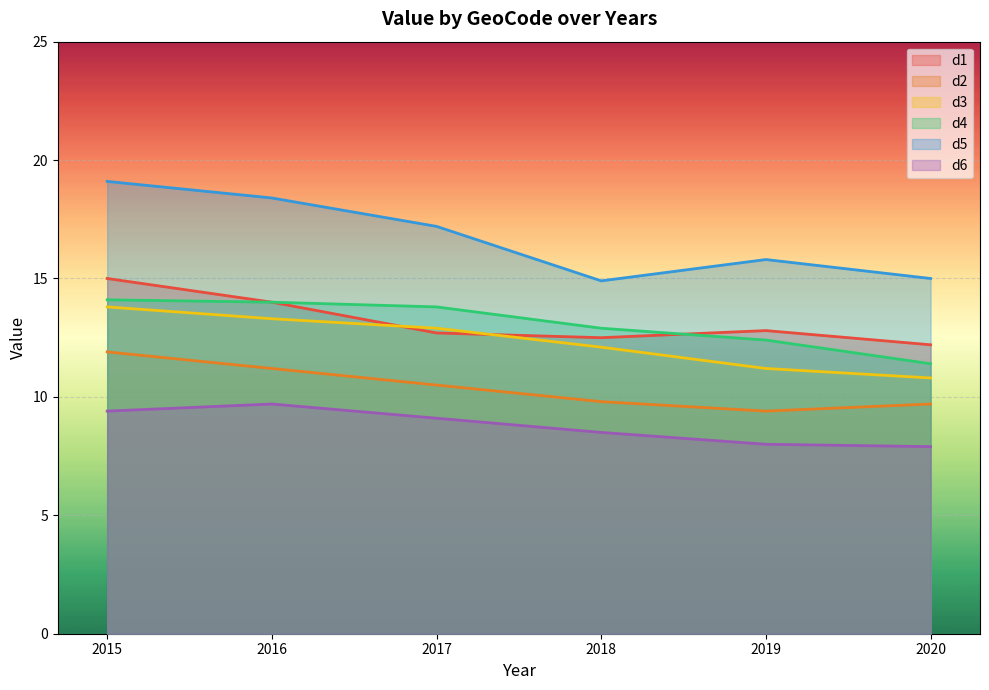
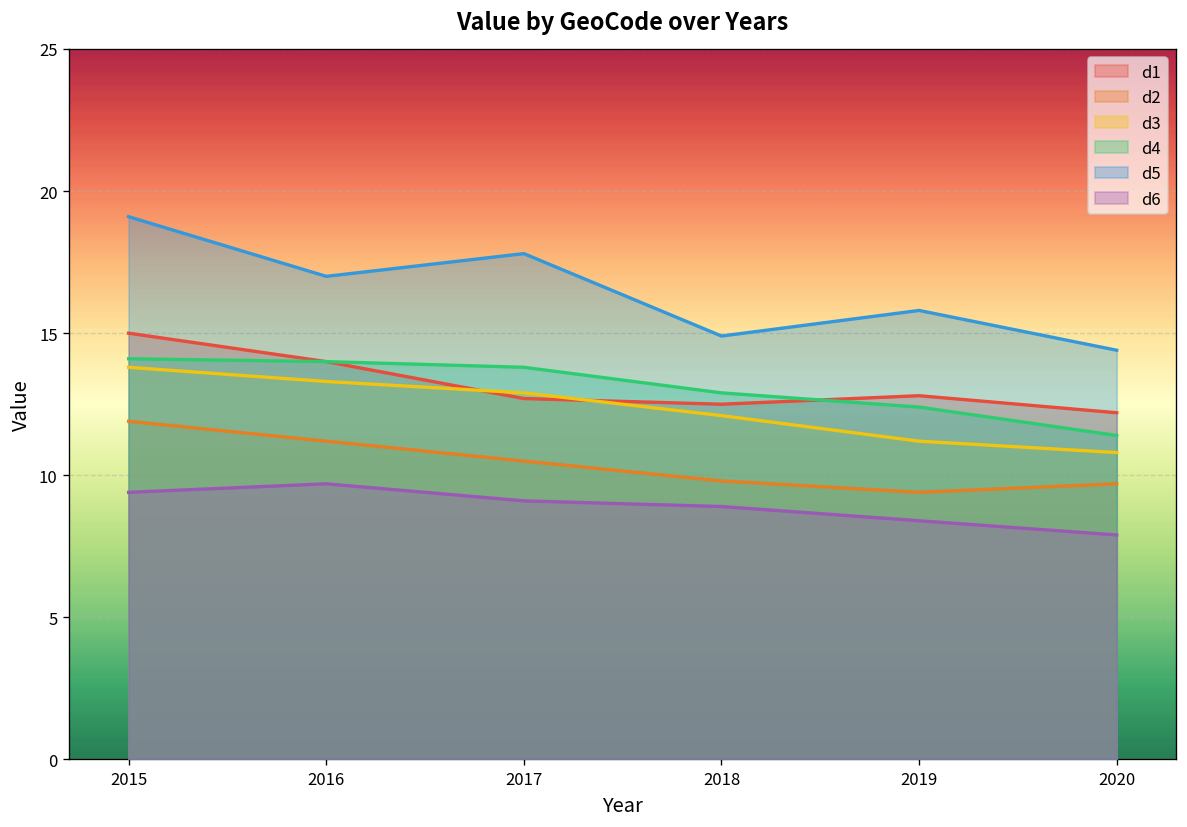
d5, 2016: 18.4 -> 17.0
d5, 2017: 17.2 -> 17.8
d6, 2018: 8.5 -> 8.9
d6, 2019: 8.0 -> 8.4
d5, 2020: 15.0 -> 14.4
